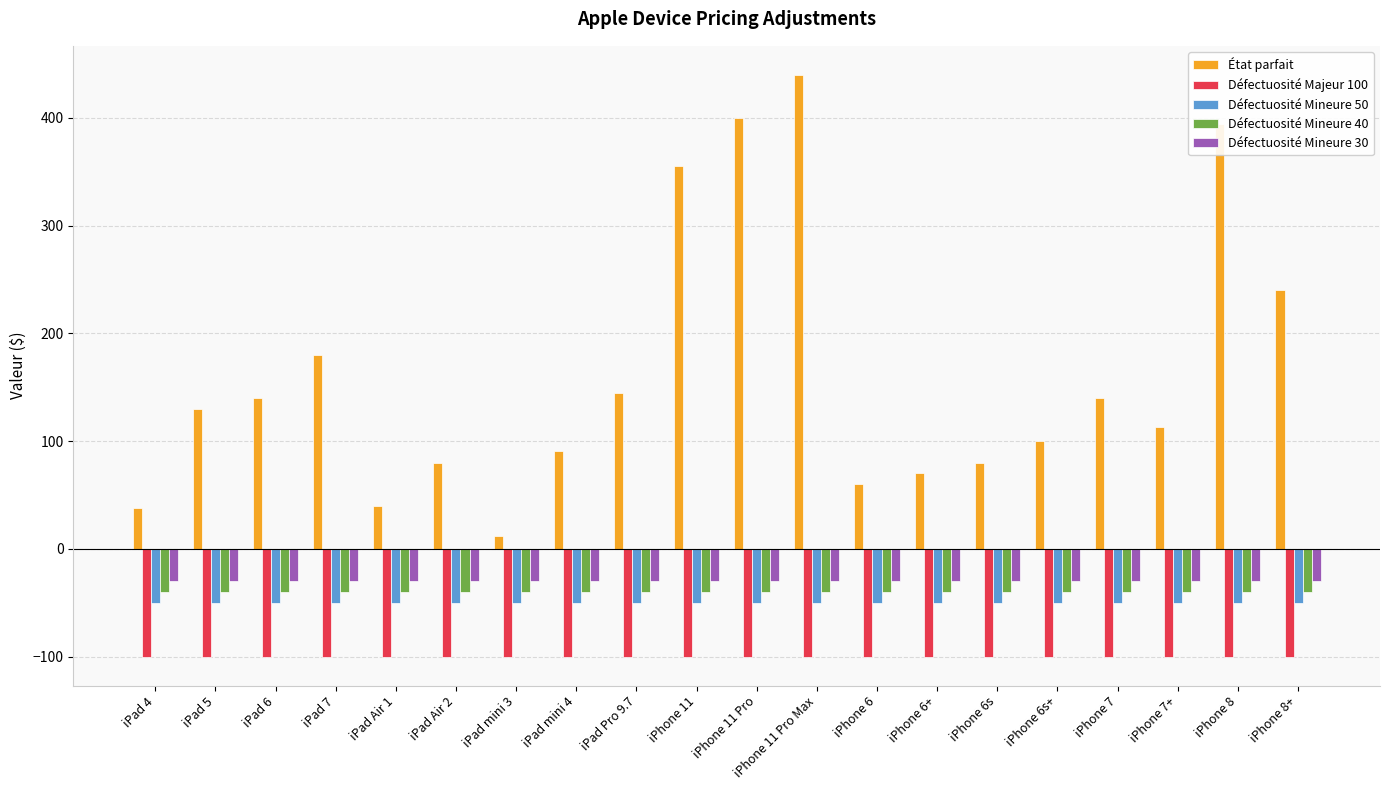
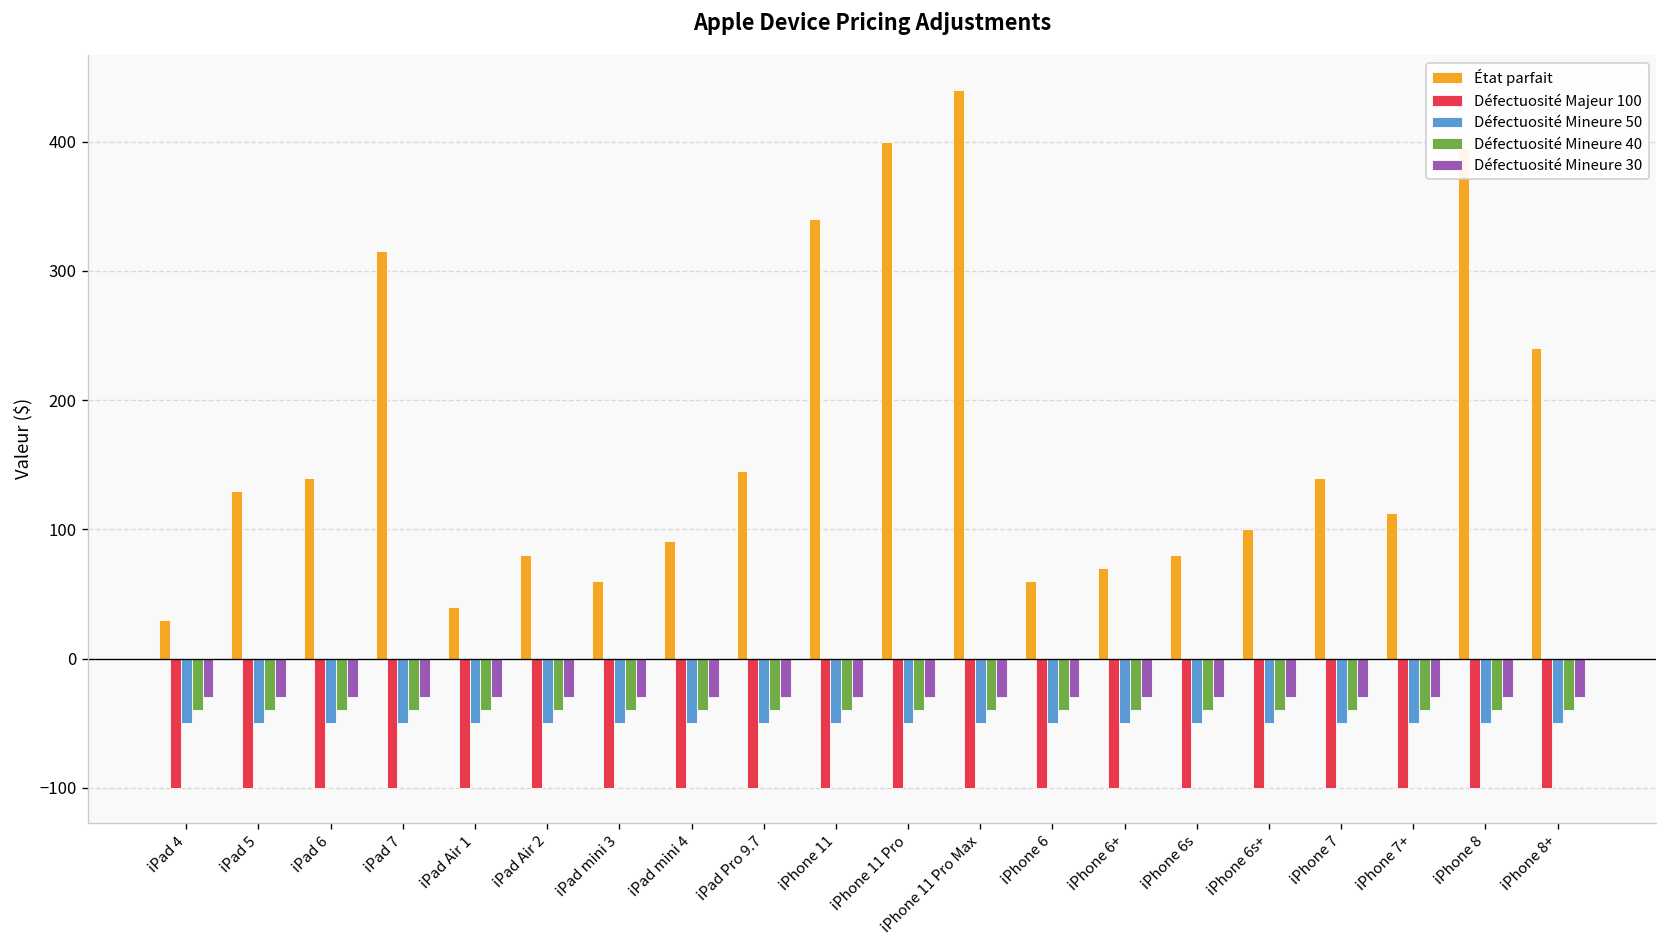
État parfait, iPad 4: 38 -> 30
État parfait, iPad 7: 180 -> 315
État parfait, iPad mini 3: 12 -> 60
État parfait, iPhone 11: 355 -> 340
